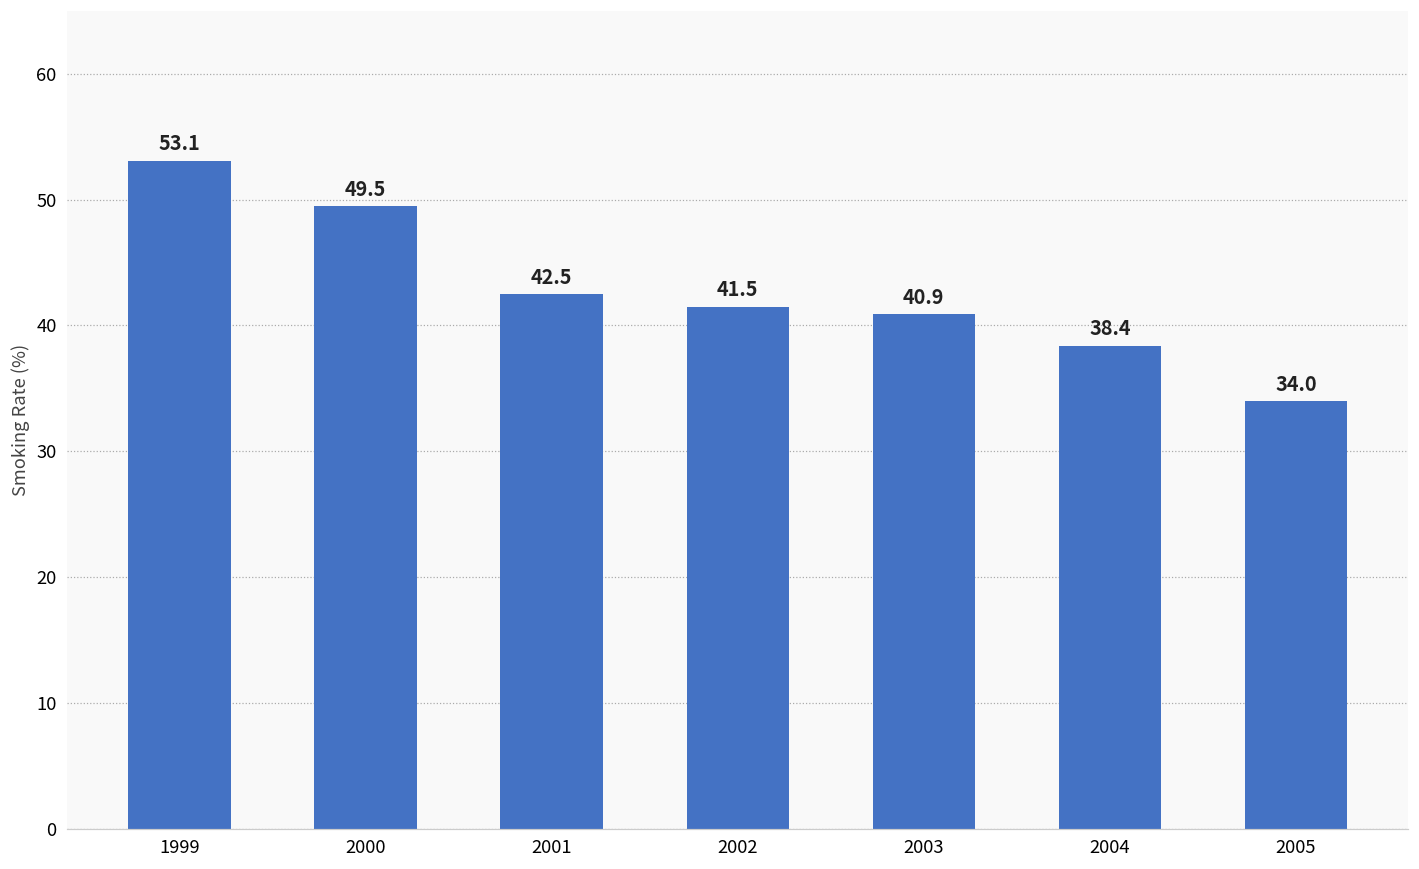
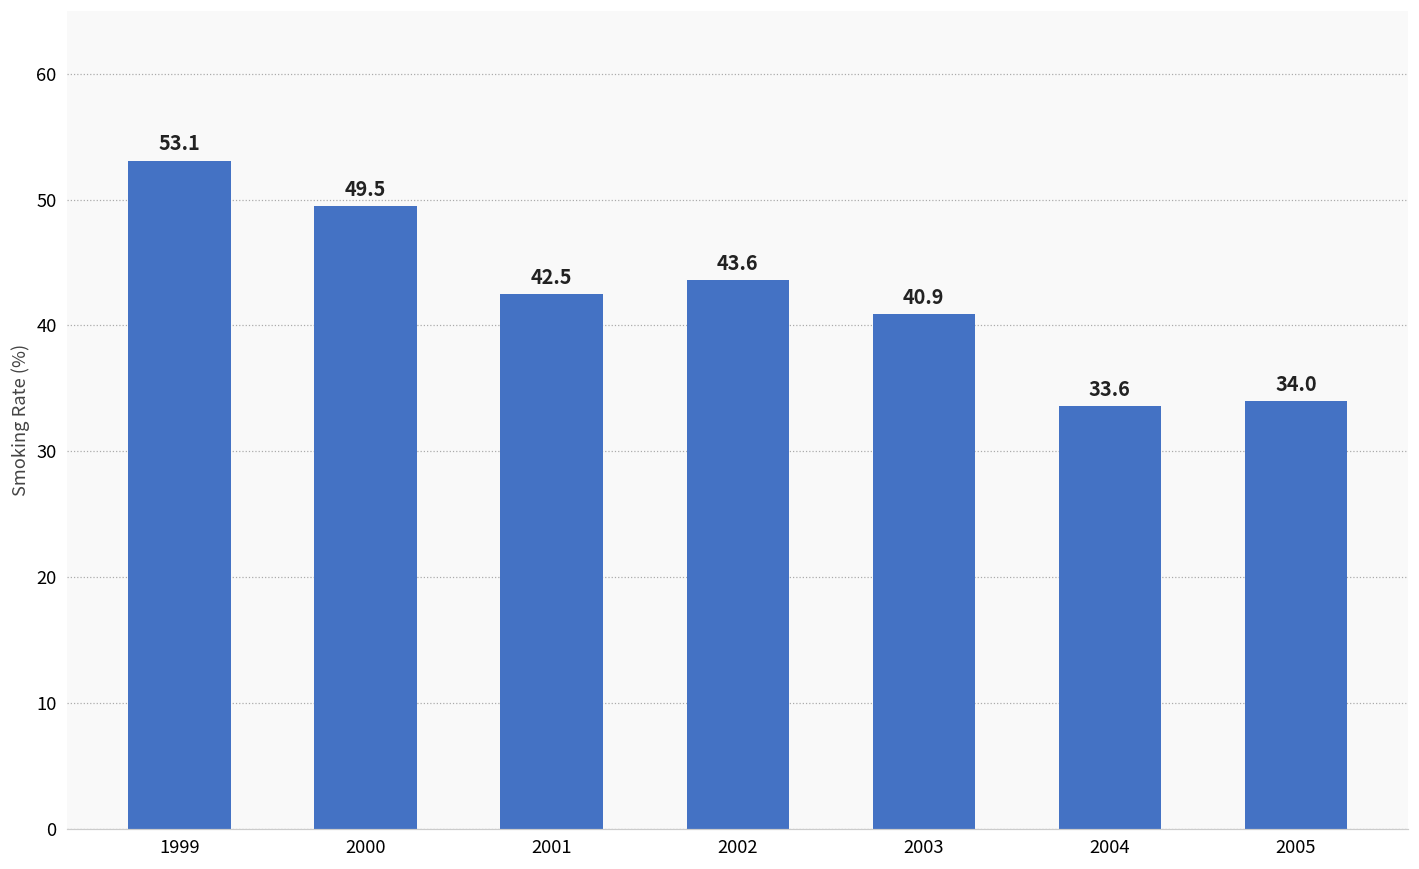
2002: 41.5 -> 43.6
2004: 38.4 -> 33.6
